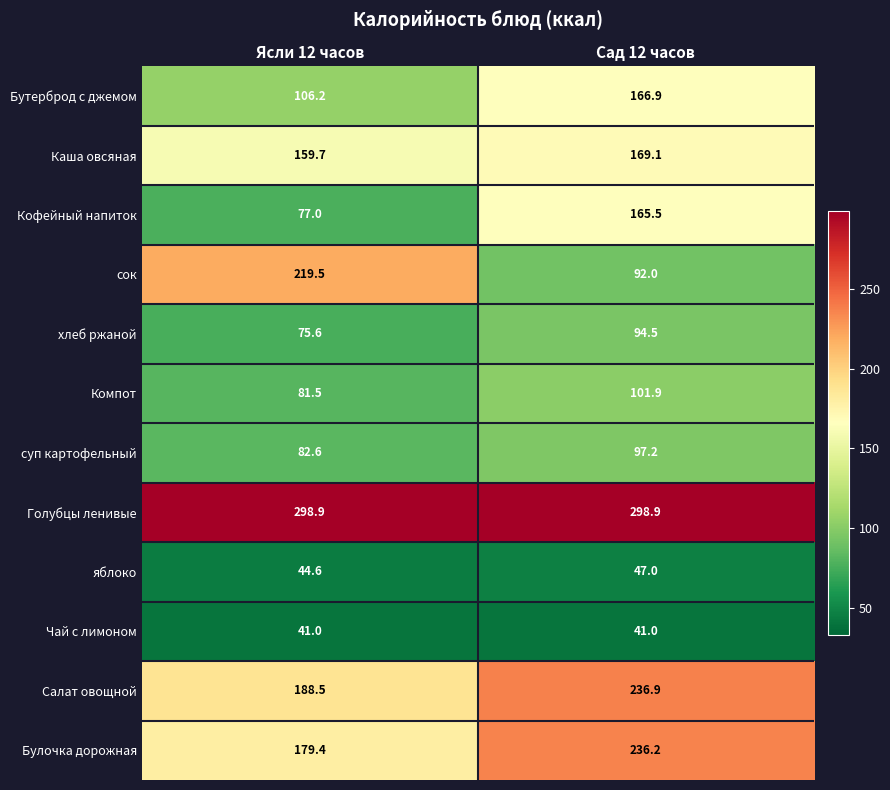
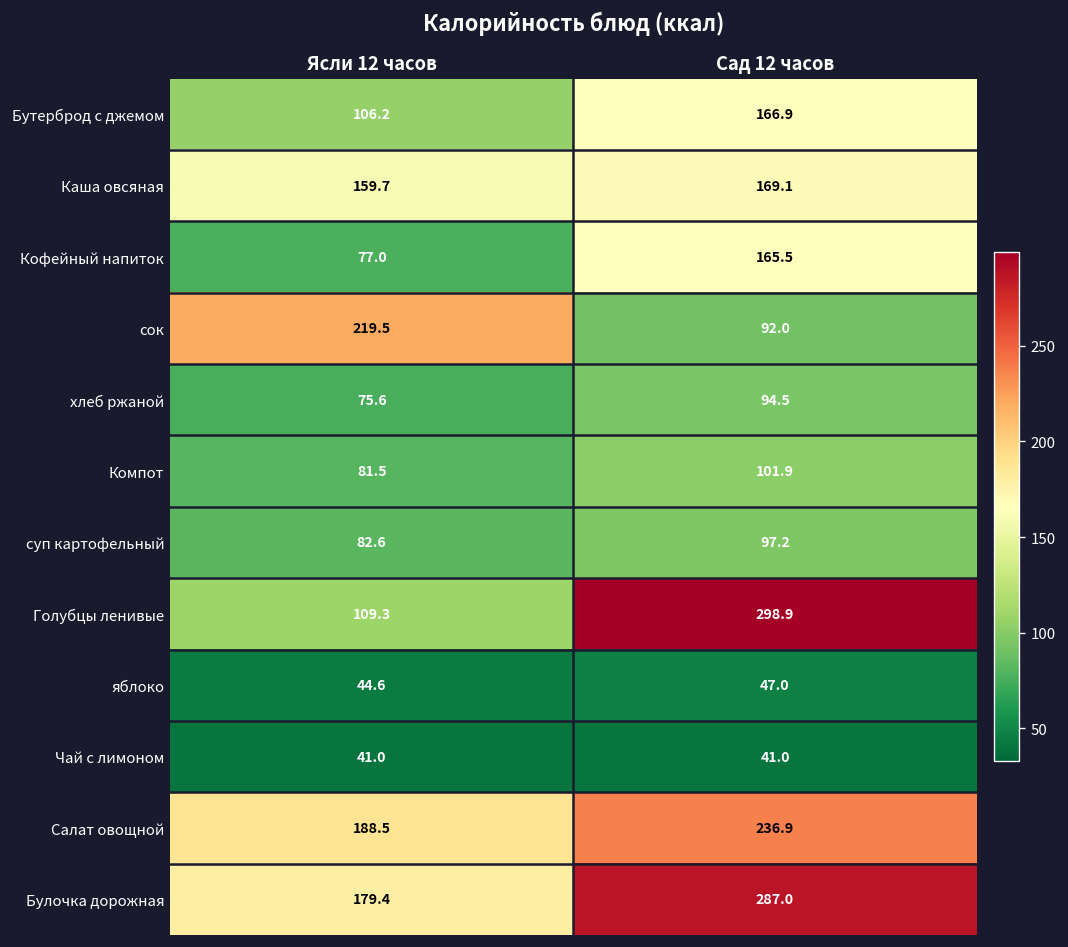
Голубцы ленивые, Ясли 12 часов: 298.9 -> 109.3
Булочка дорожная, Сад 12 часов: 236.2 -> 287.0
